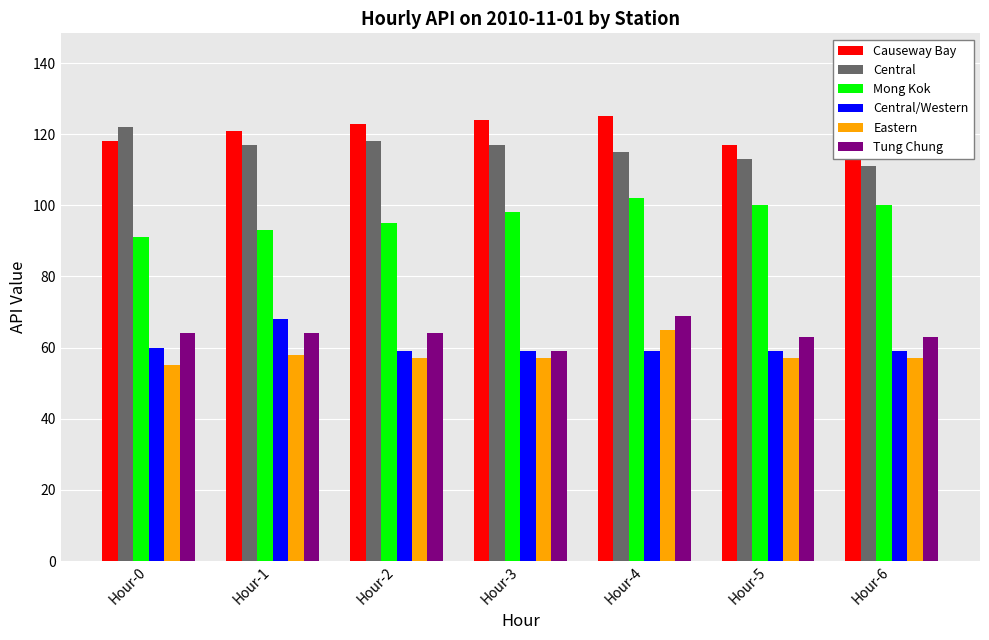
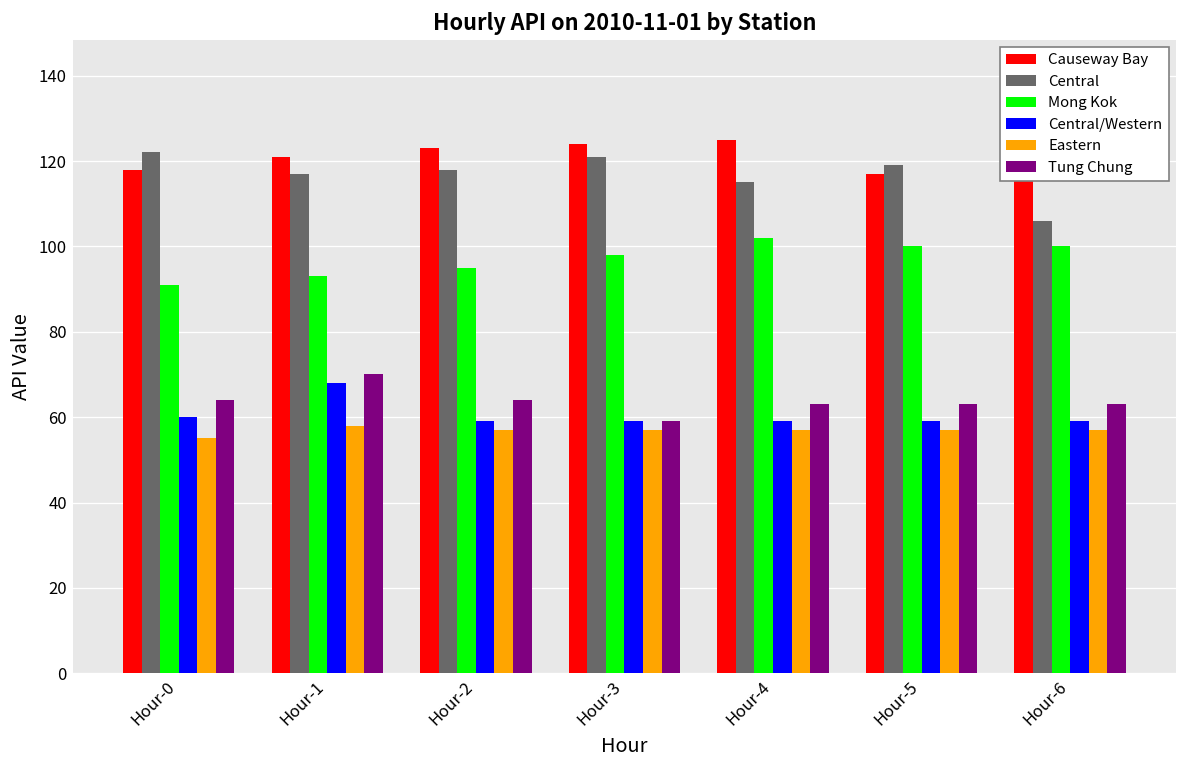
Tung Chung, Hour-1: 64 -> 70
Central, Hour-3: 117 -> 121
Eastern, Hour-4: 65 -> 57
Tung Chung, Hour-4: 69 -> 63
Central, Hour-5: 113 -> 119
Central, Hour-6: 111 -> 106
